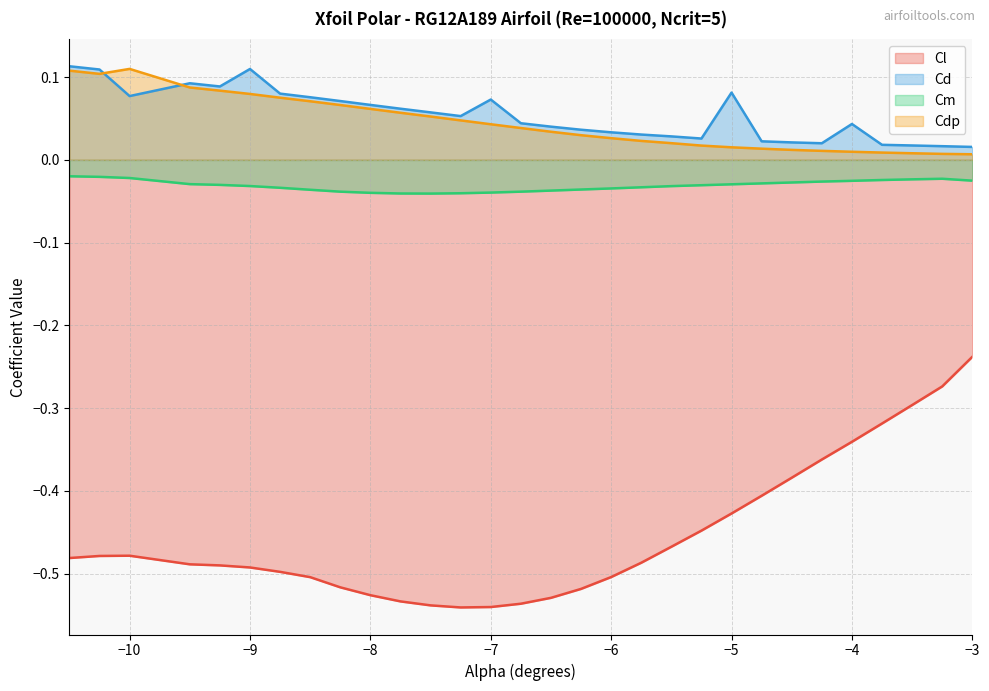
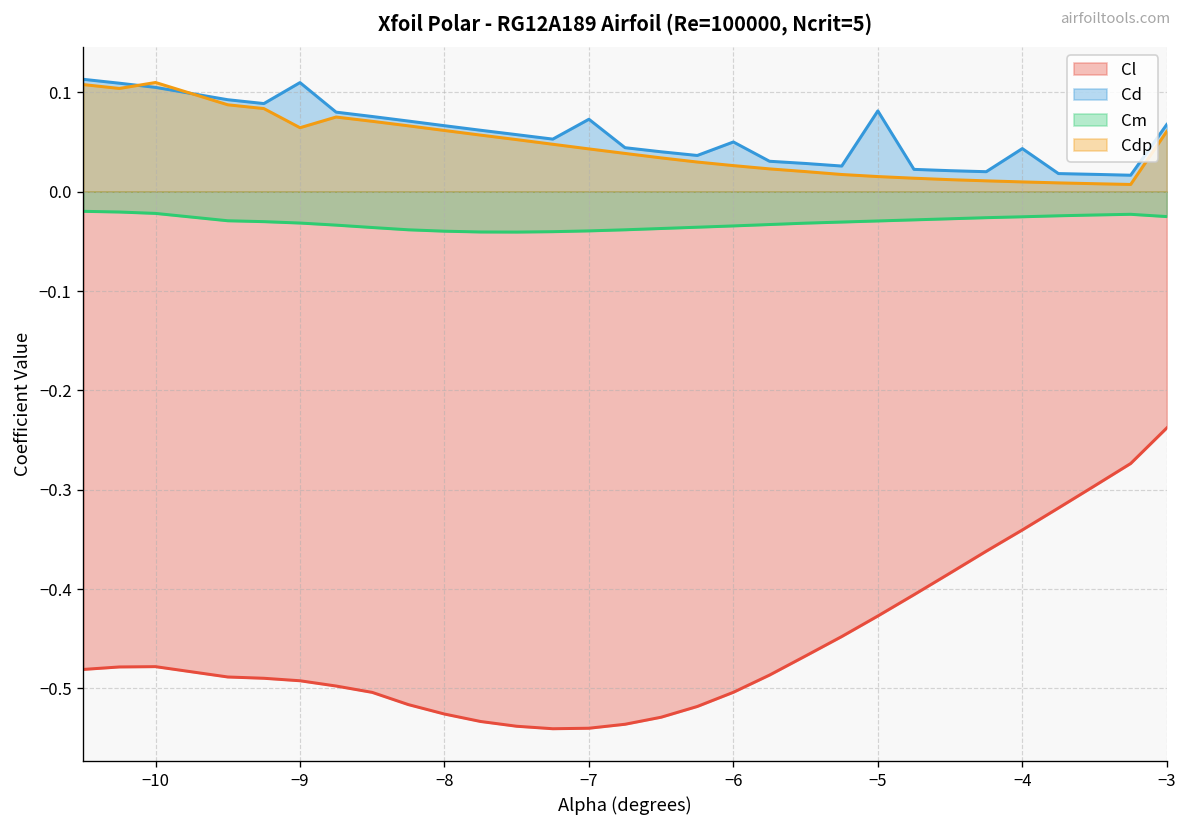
Cd, −10: 0.08 -> 0.10
Cdp, −9: 0.08 -> 0.06
Cd, −6: 0.03 -> 0.05
Cd, −3: 0.02 -> 0.07
Cdp, −3: 0.01 -> 0.06
